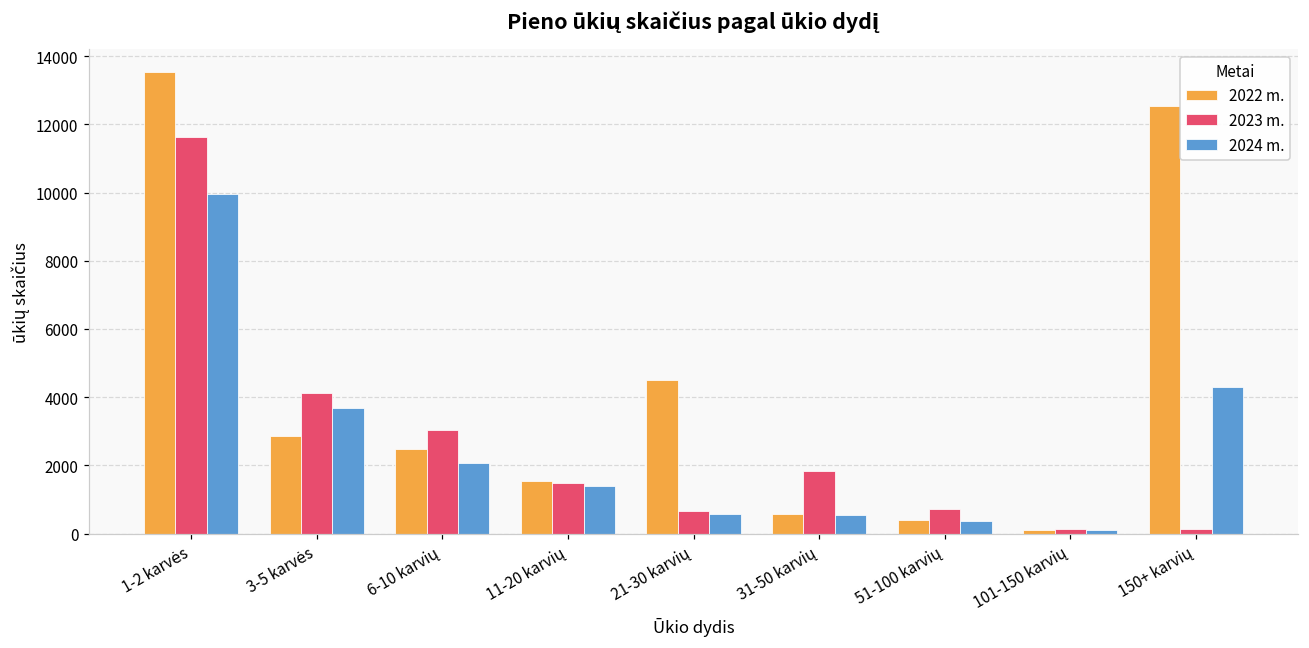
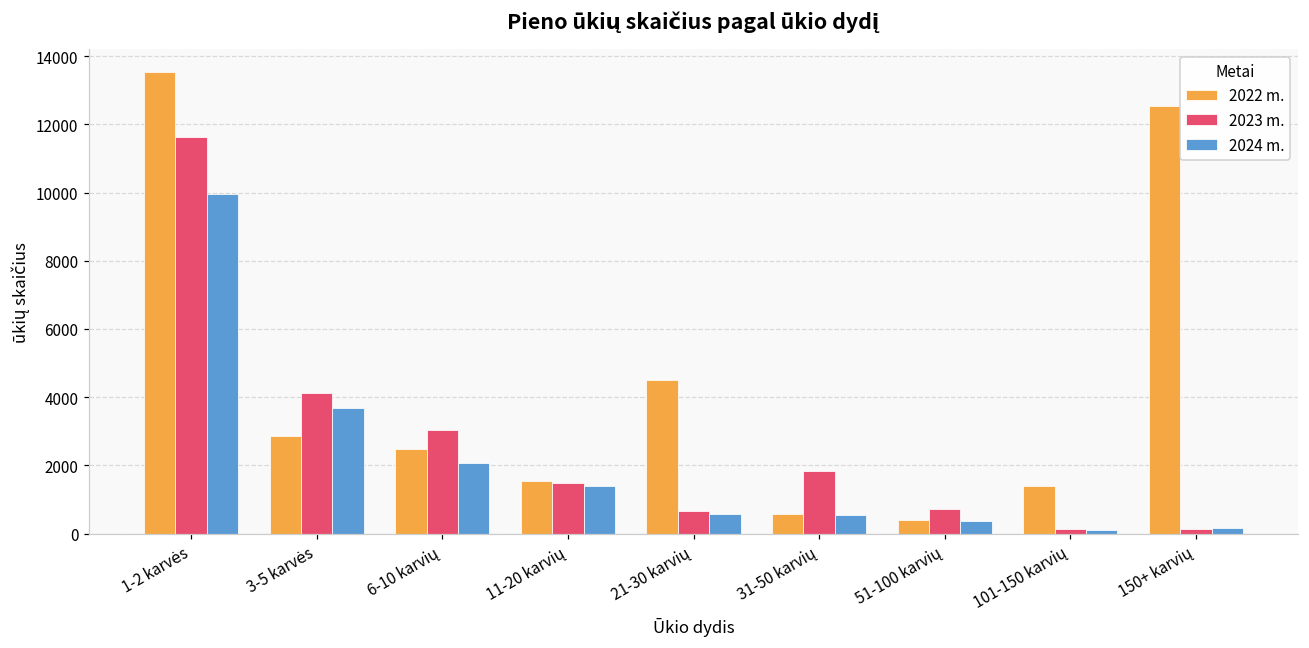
2022 m., 101-150 karvių: 100 -> 1400
2024 m., 150+ karvių: 4300 -> 200
